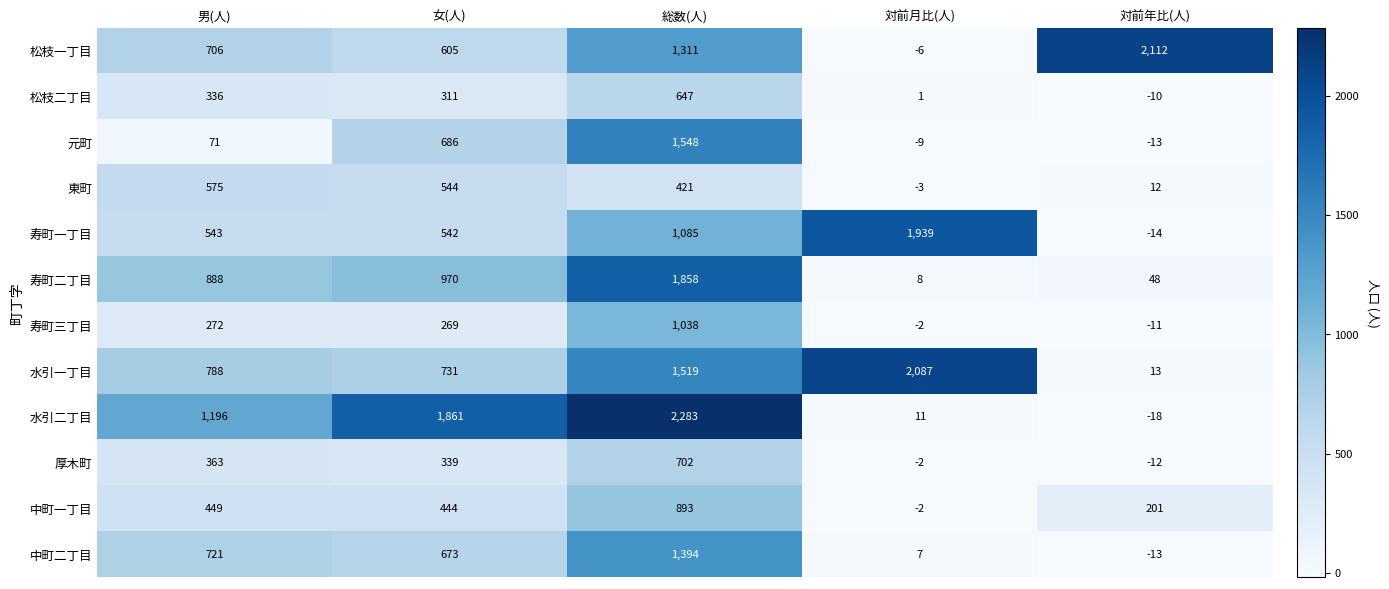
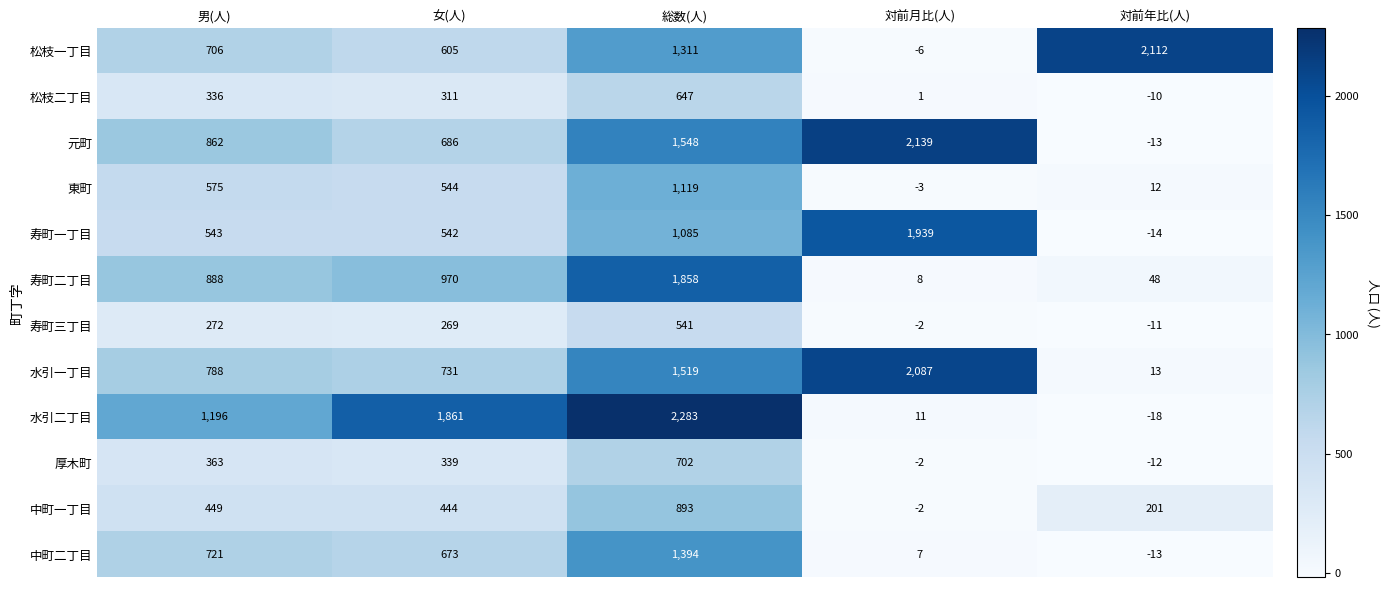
元町, 男(人): 71 -> 862
元町, 対前月比(人): -9 -> 2,139
東町, 総数(人): 421 -> 1,119
寿町三丁目, 総数(人): 1,038 -> 541
